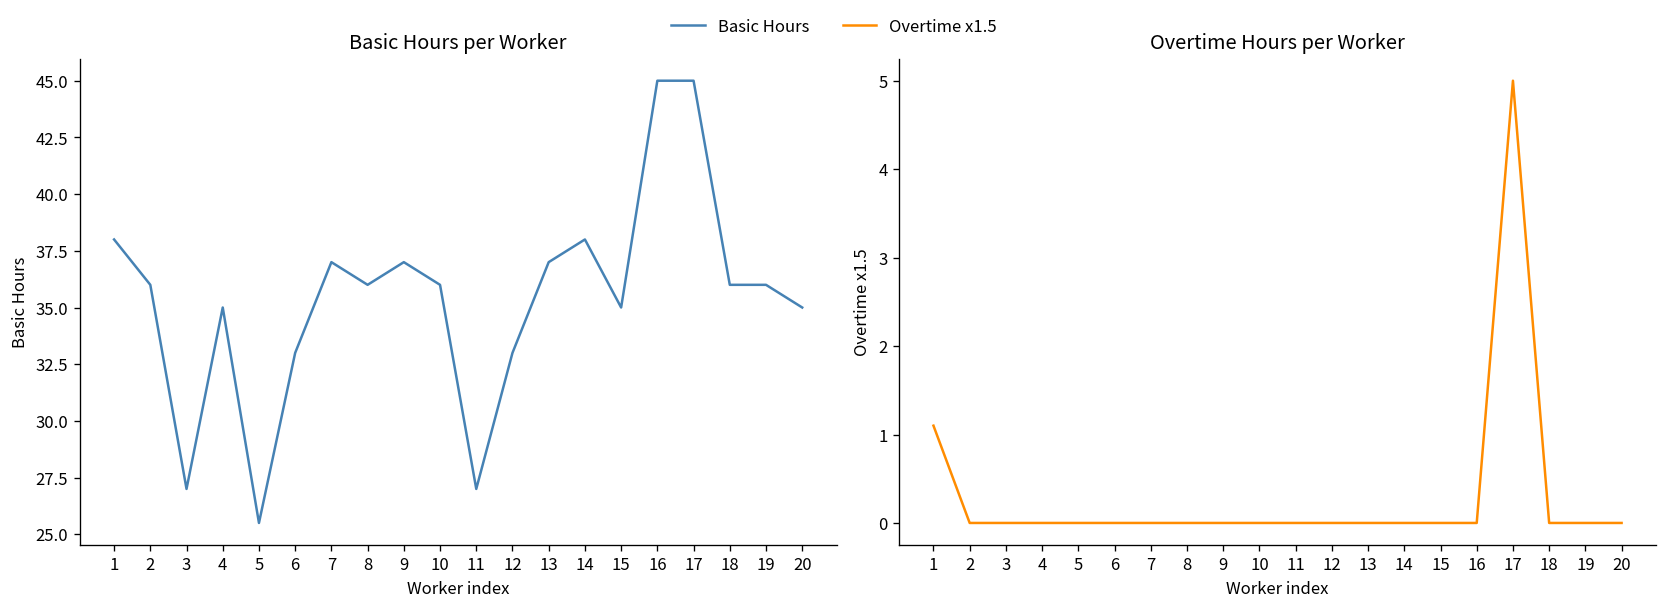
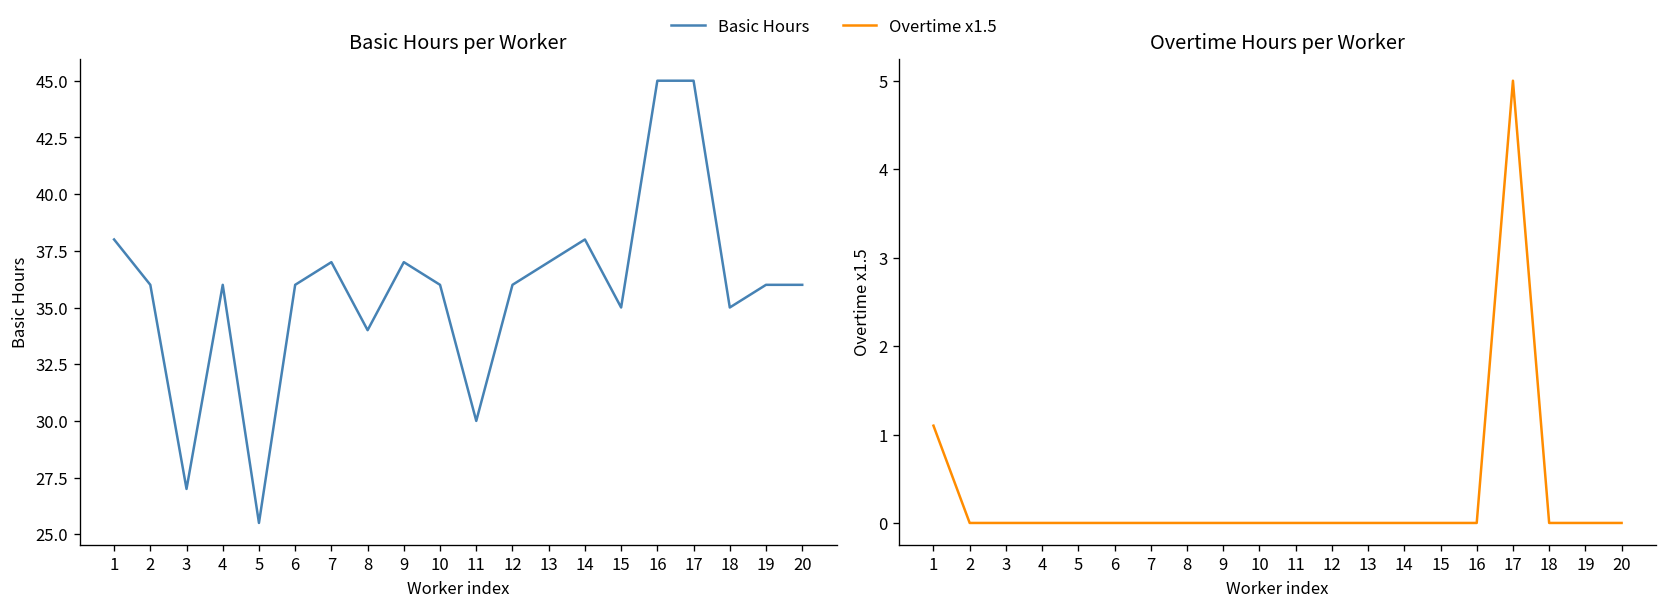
Basic Hours per Worker, 4: 35 -> 36
Basic Hours per Worker, 6: 33 -> 36
Basic Hours per Worker, 8: 36 -> 34
Basic Hours per Worker, 11: 27 -> 30
Basic Hours per Worker, 12: 33 -> 36
Basic Hours per Worker, 18: 36 -> 35
Basic Hours per Worker, 20: 35 -> 36
